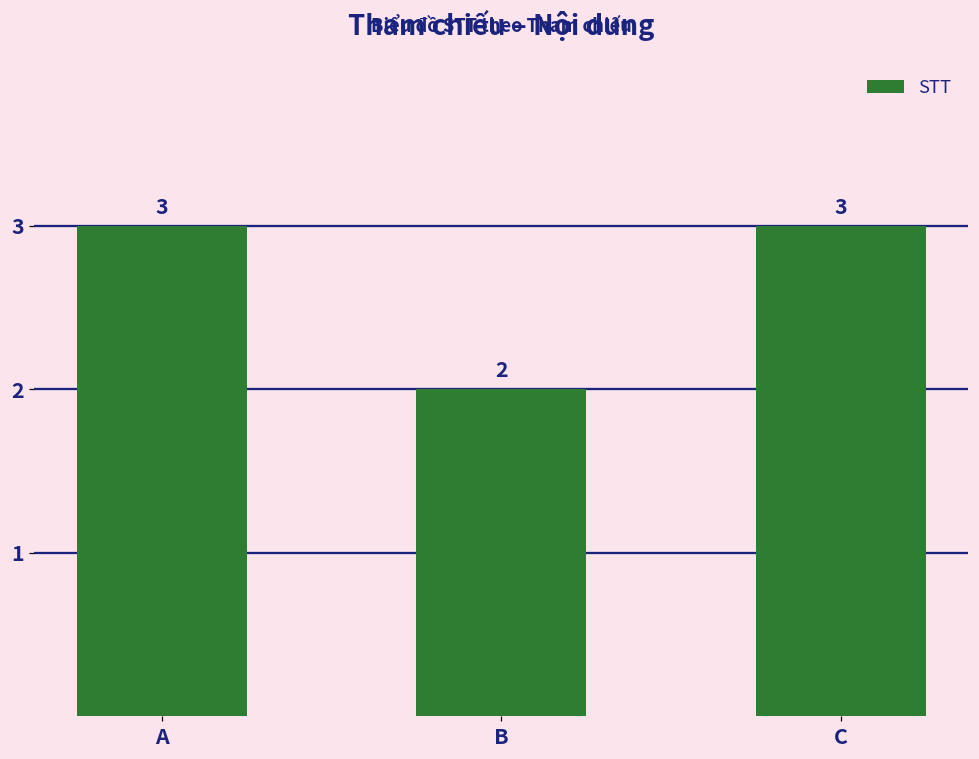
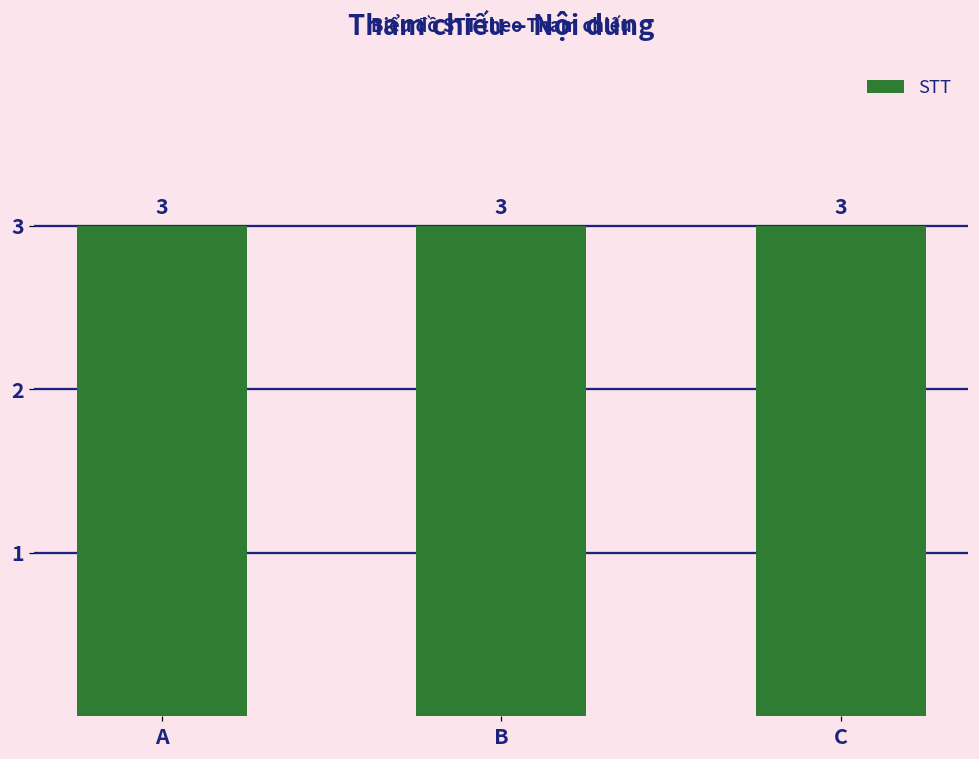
B: 2 -> 3
